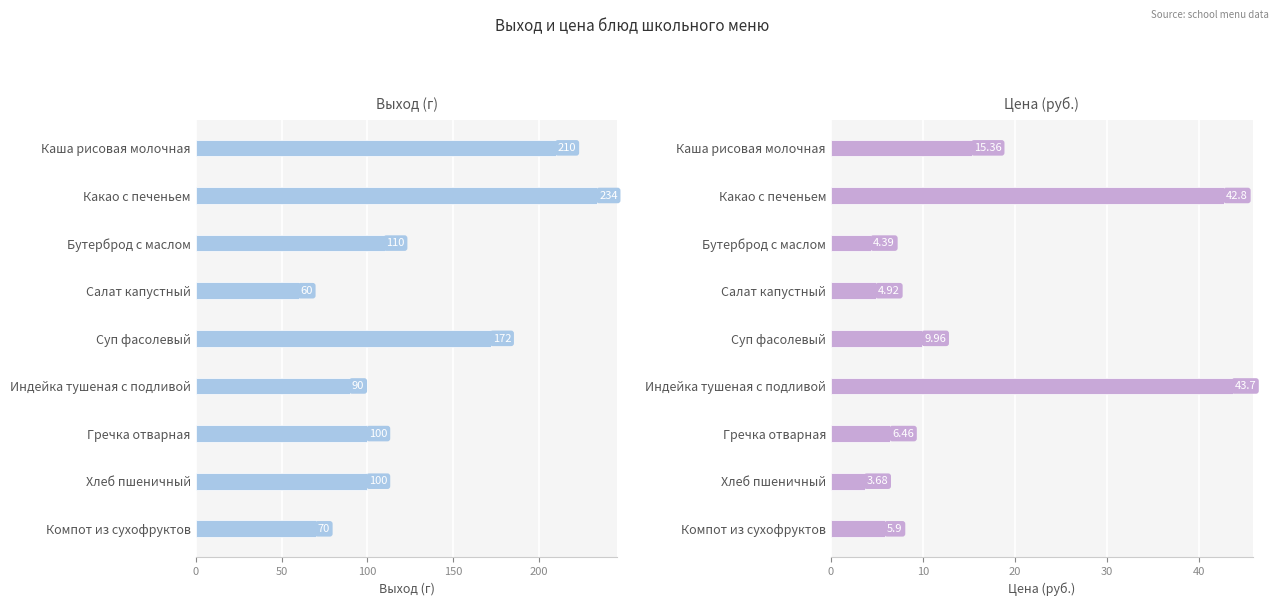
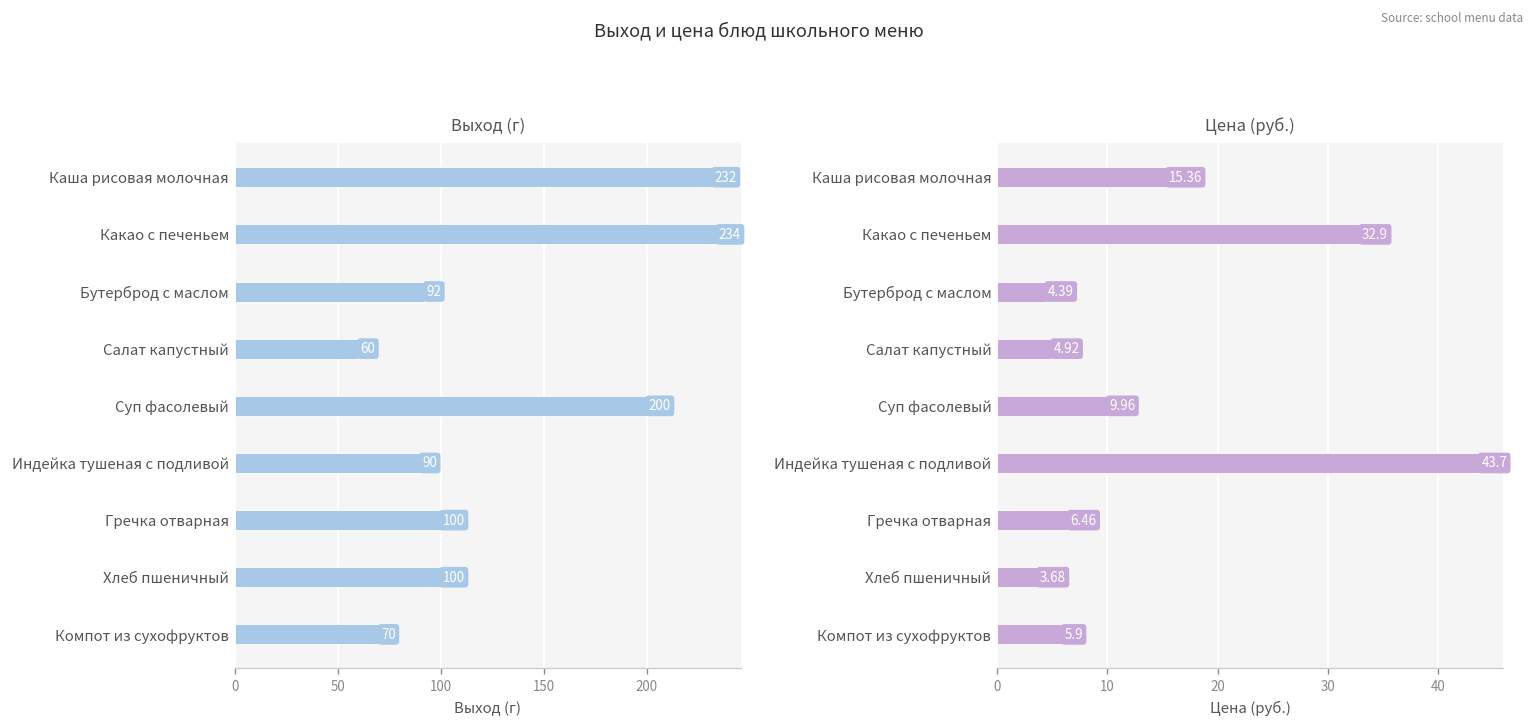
Выход (г), Каша рисовая молочная: 210 -> 232
Выход (г), Бутерброд с маслом: 110 -> 92
Выход (г), Суп фасолевый: 172 -> 200
Цена (руб.), Какао с печеньем: 42.8 -> 32.9
